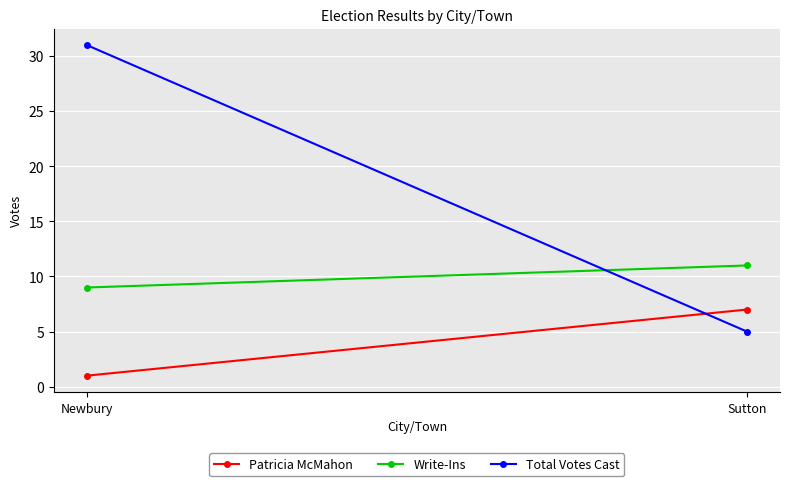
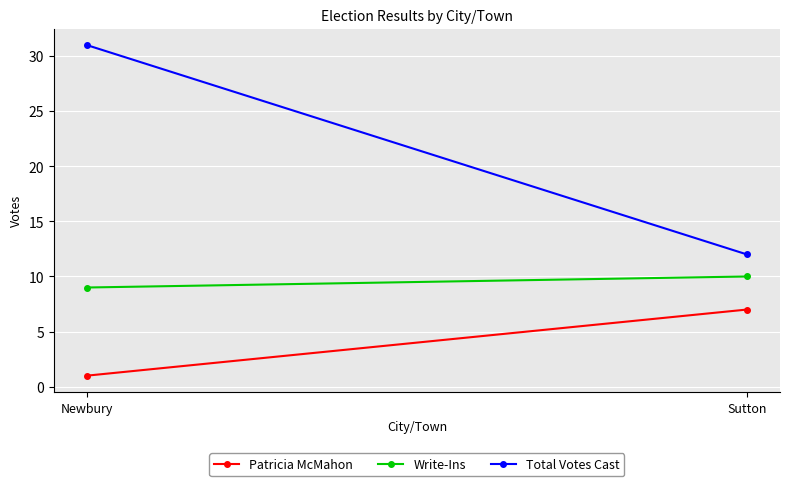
Write-Ins, Sutton: 11 -> 10
Total Votes Cast, Sutton: 5 -> 12
